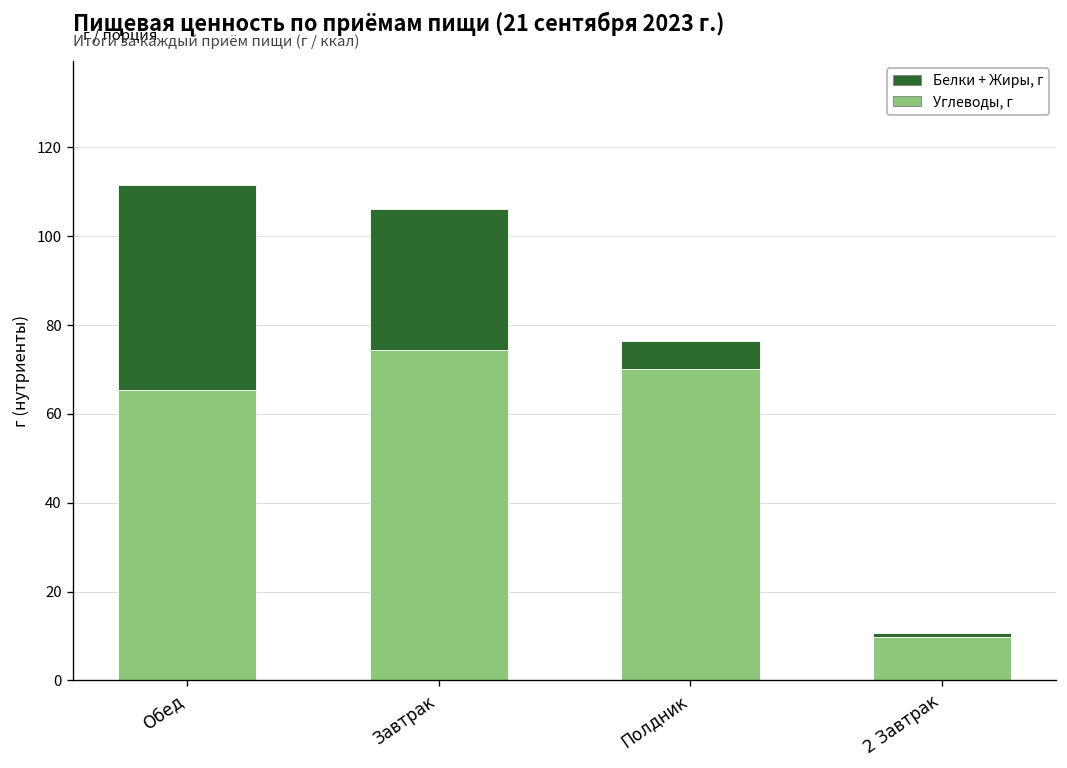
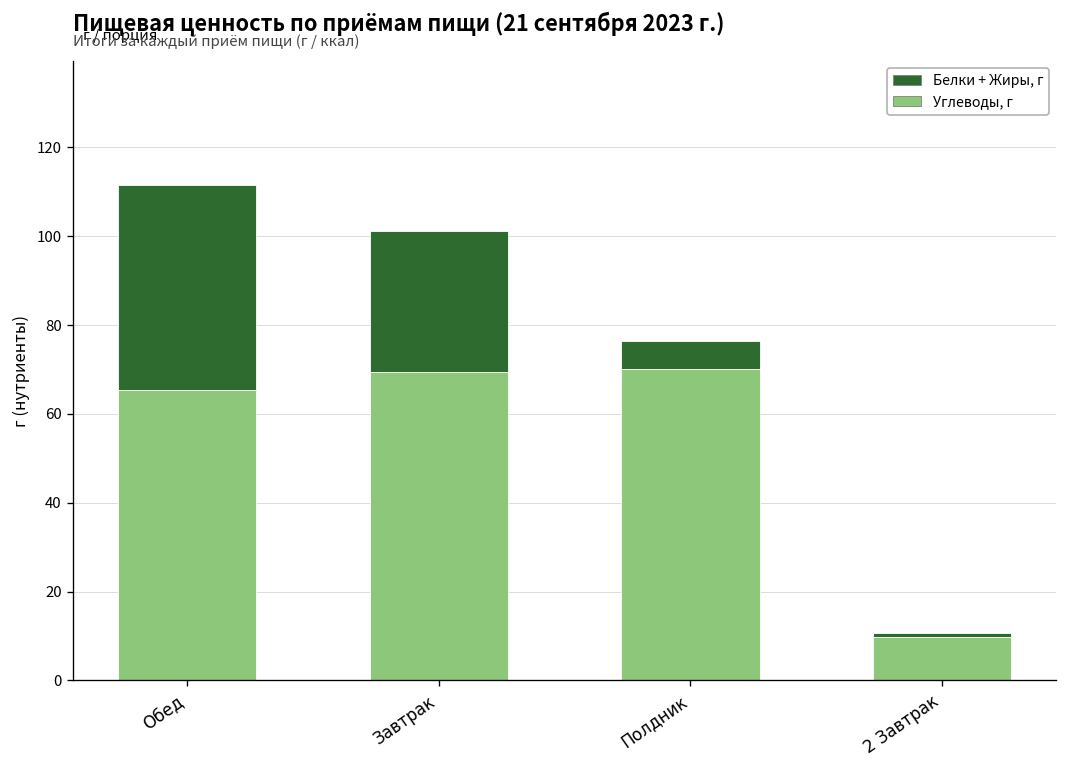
Углеводы, г, Завтрак: 74 -> 69
